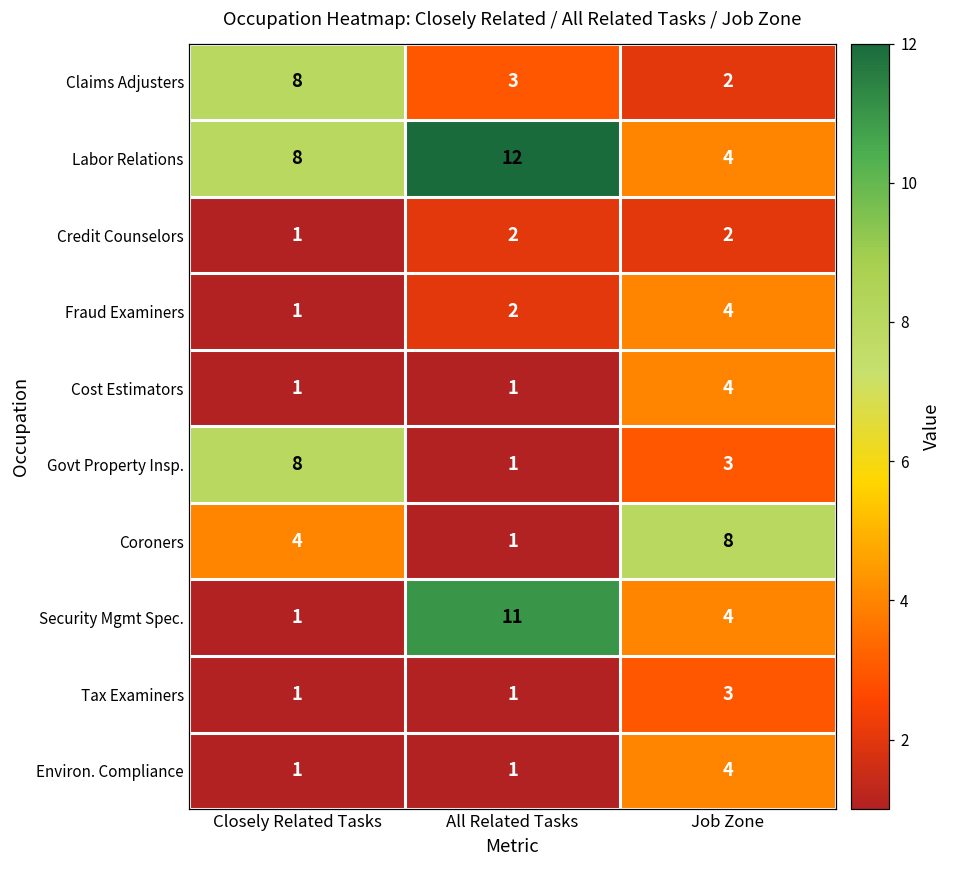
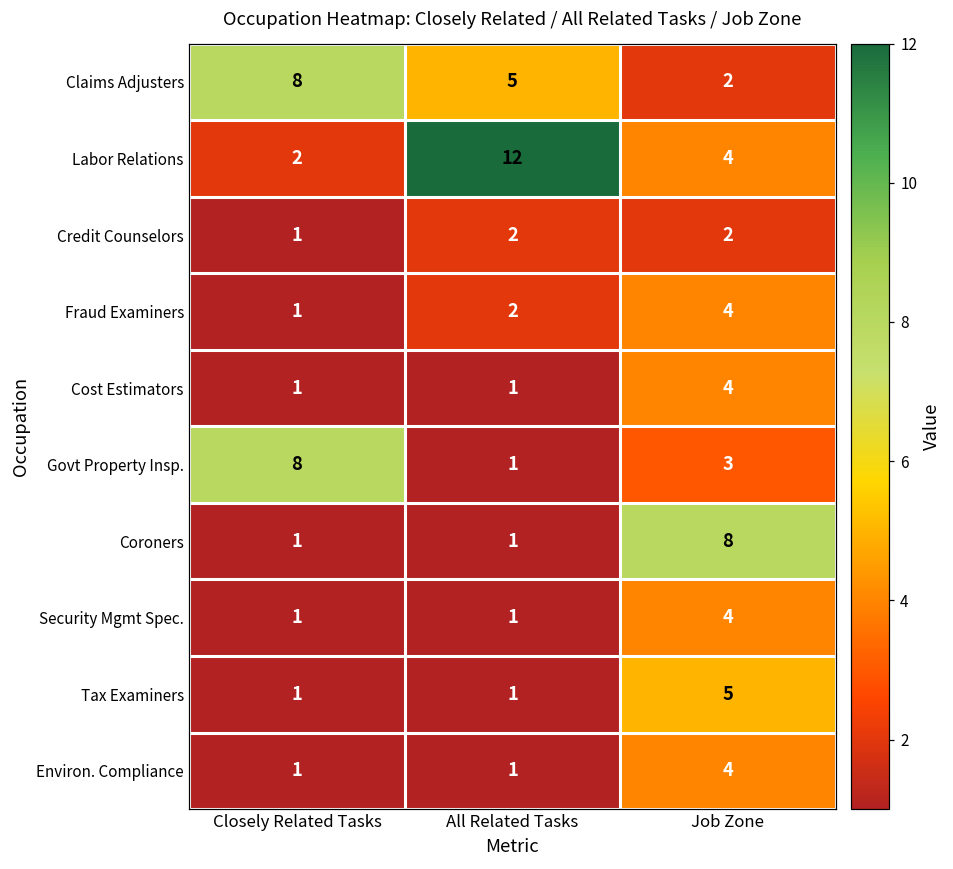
Claims Adjusters, All Related Tasks: 3 -> 5
Labor Relations, Closely Related Tasks: 8 -> 2
Coroners, Closely Related Tasks: 4 -> 1
Security Mgmt Spec., All Related Tasks: 11 -> 1
Tax Examiners, Job Zone: 3 -> 5
